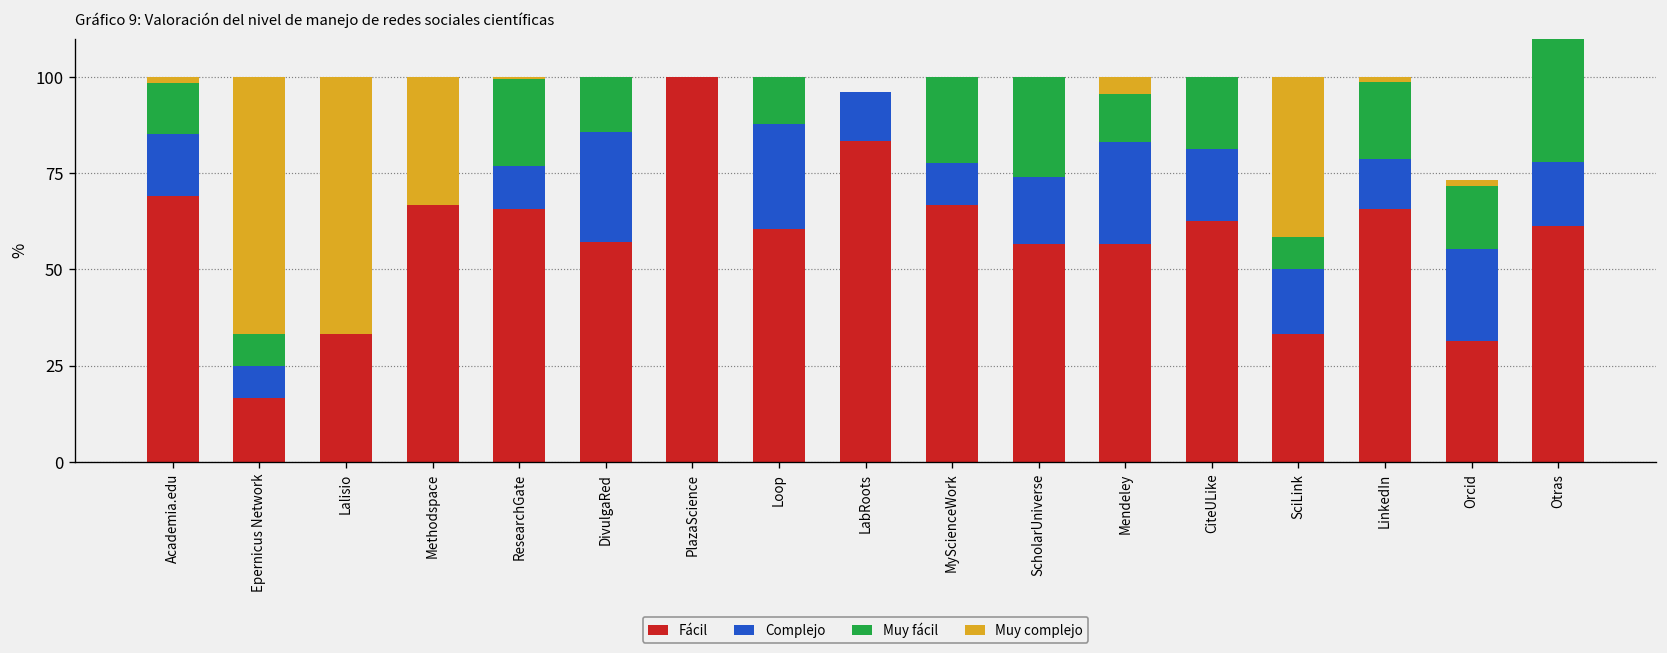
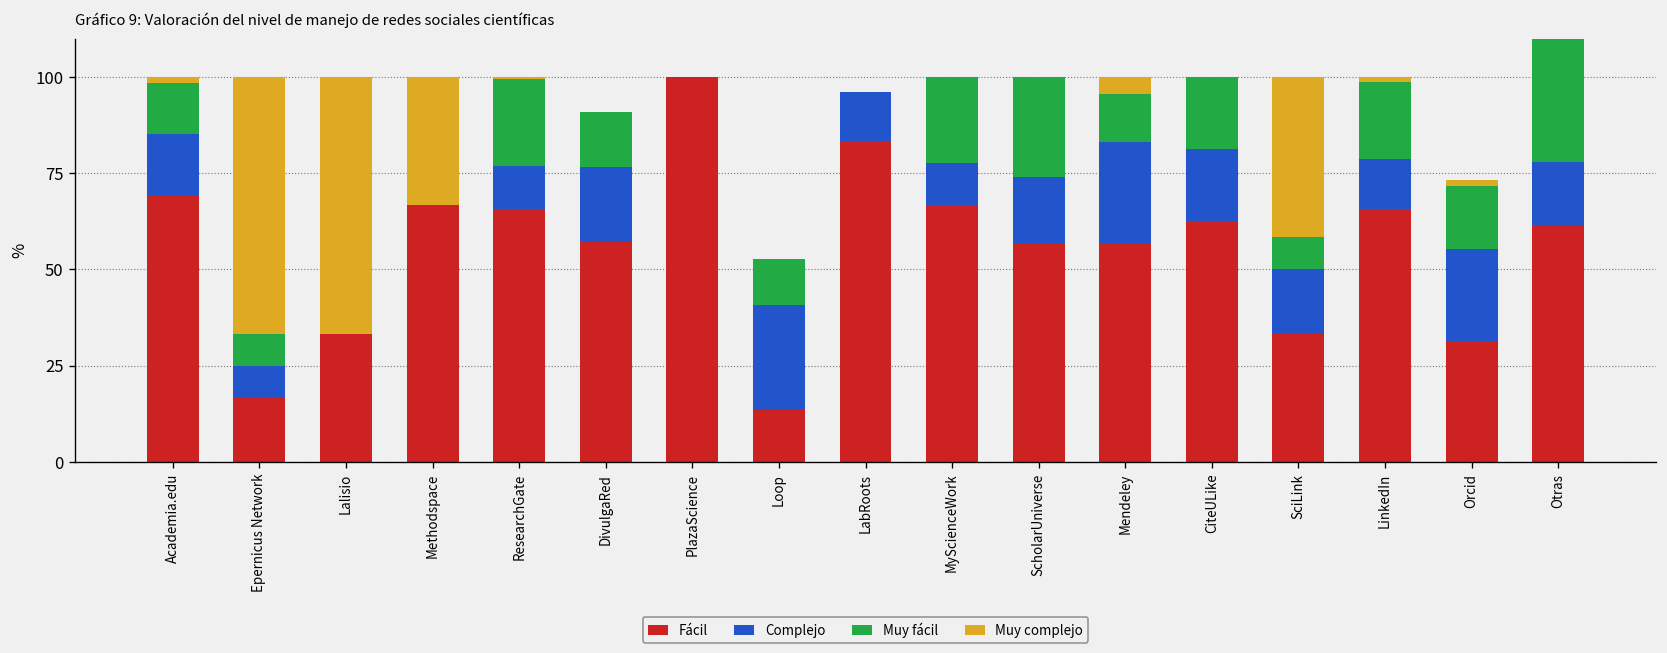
Complejo, DivulgaRed: 29 -> 19
Fácil, Loop: 61 -> 13
